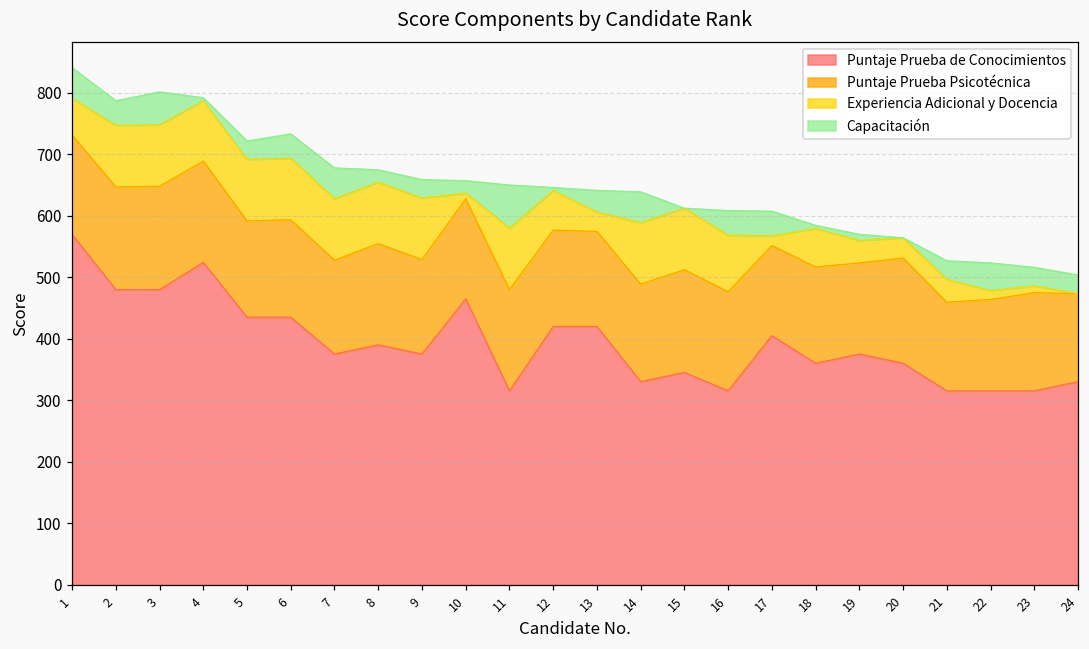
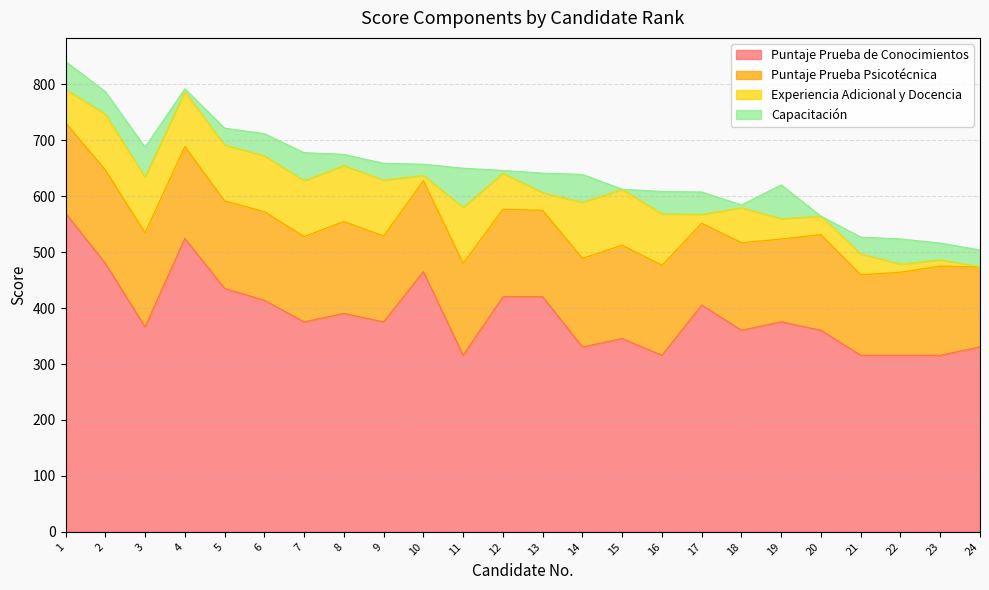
Puntaje Prueba de Conocimientos, 3: 480 -> 370
Puntaje Prueba de Conocimientos, 6: 440 -> 410
Capacitación, 19: 10 -> 60
